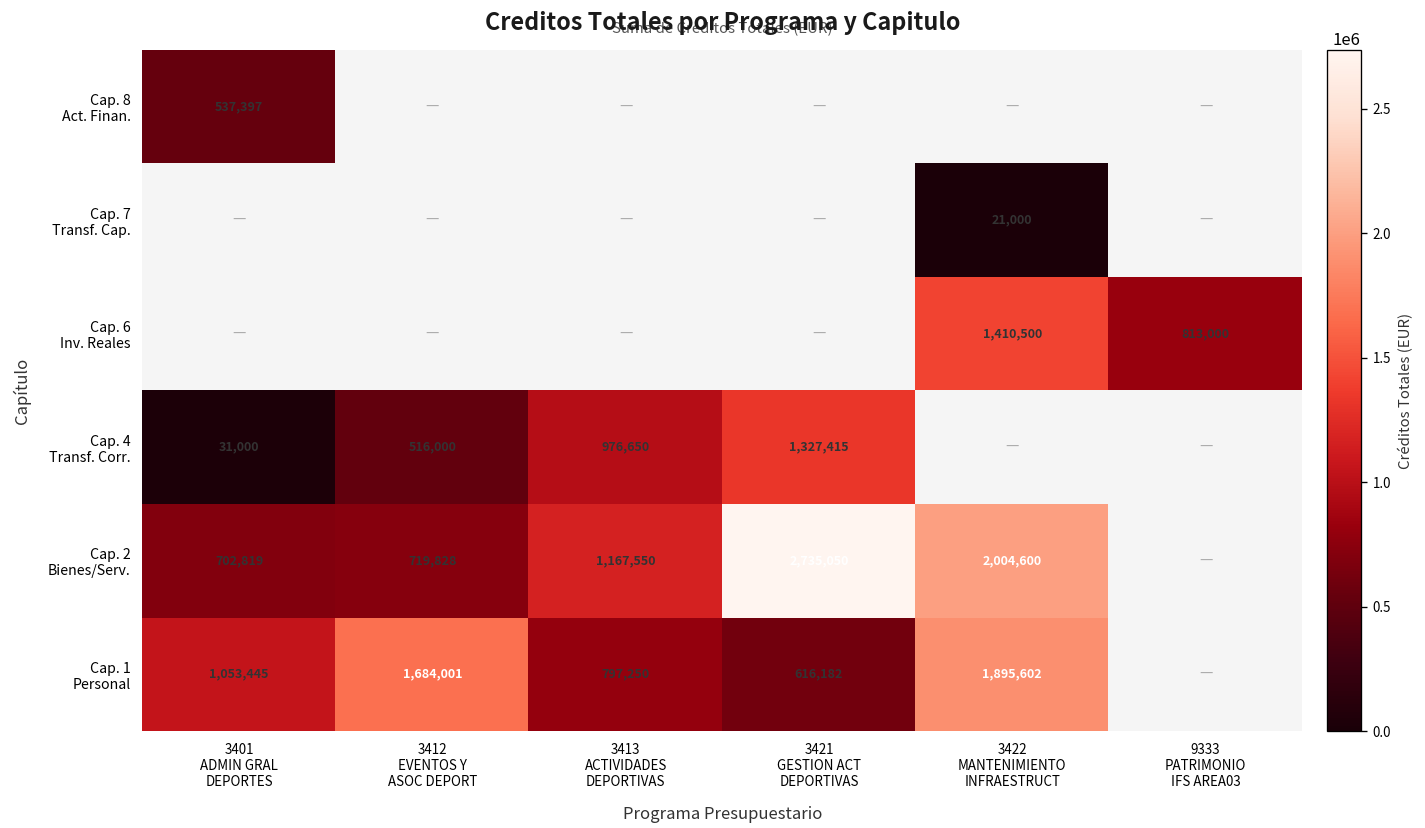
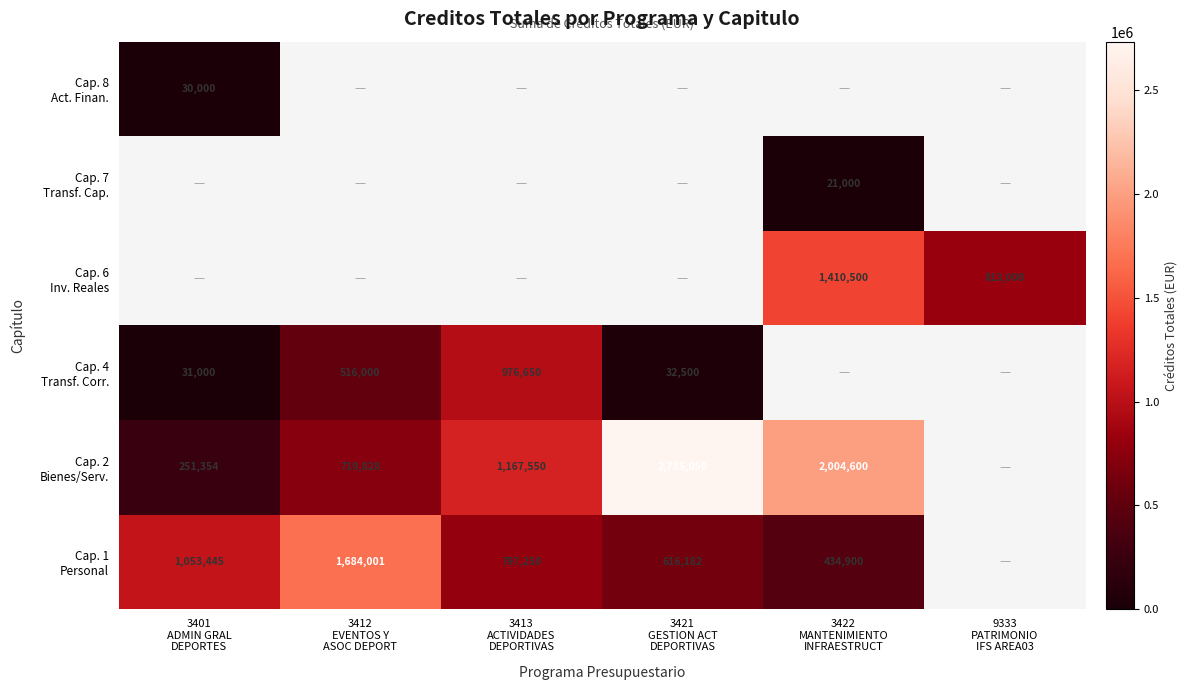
Cap. 8 Act. Finan., 3401 ADMIN GRAL DEPORTES: 537,397 -> 30,000
Cap. 4 Transf. Corr., 3421 GESTION ACT DEPORTIVAS: 1,327,415 -> 32,500
Cap. 2 Bienes/Serv., 3401 ADMIN GRAL DEPORTES: 702,819 -> 251,354
Cap. 1 Personal, 3422 MANTENIMIENTO INFRAESTRUCT: 1,895,602 -> 434,900
